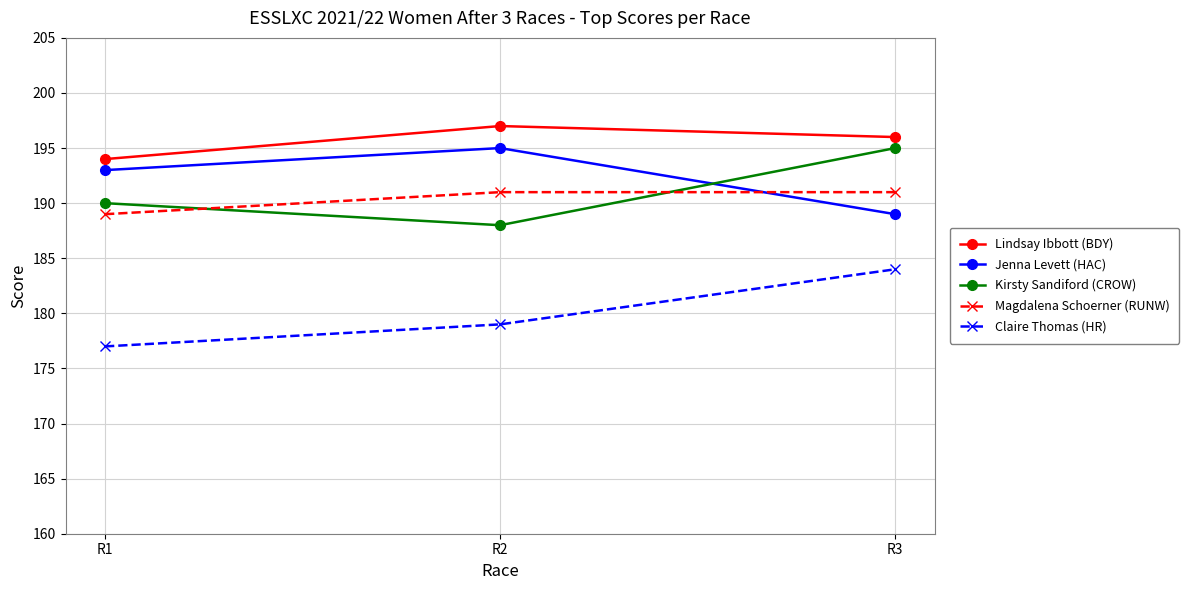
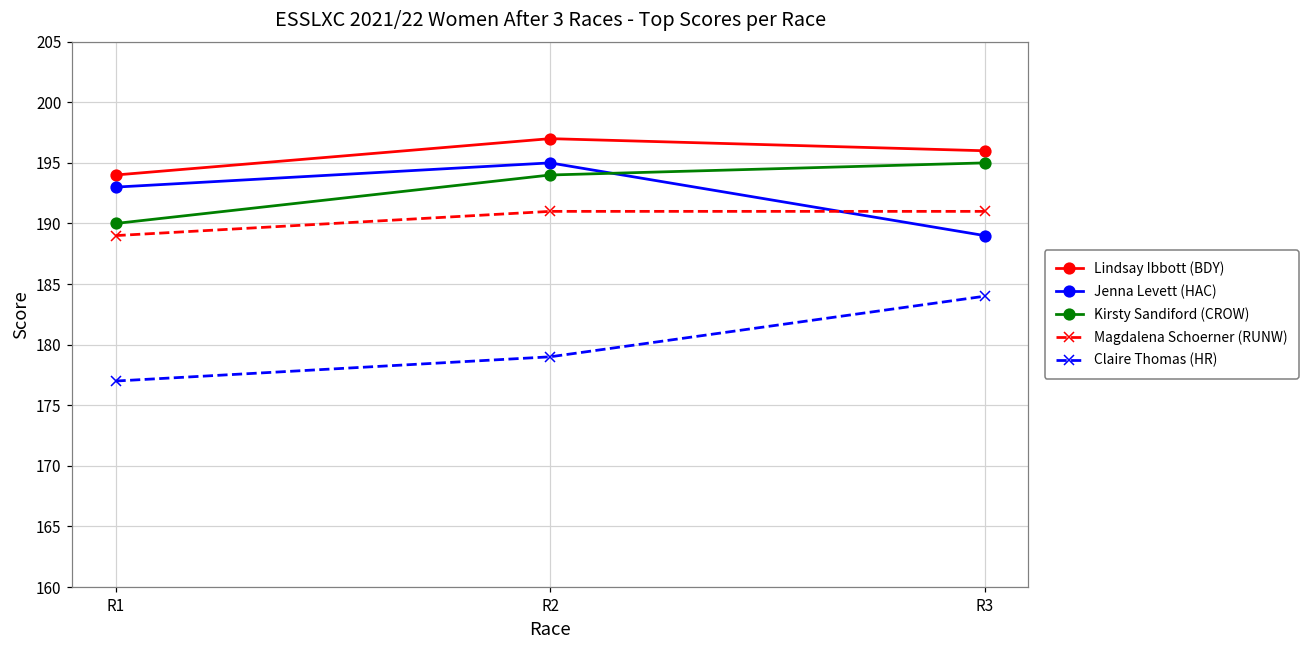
Kirsty Sandiford (CROW), R2: 188 -> 194
